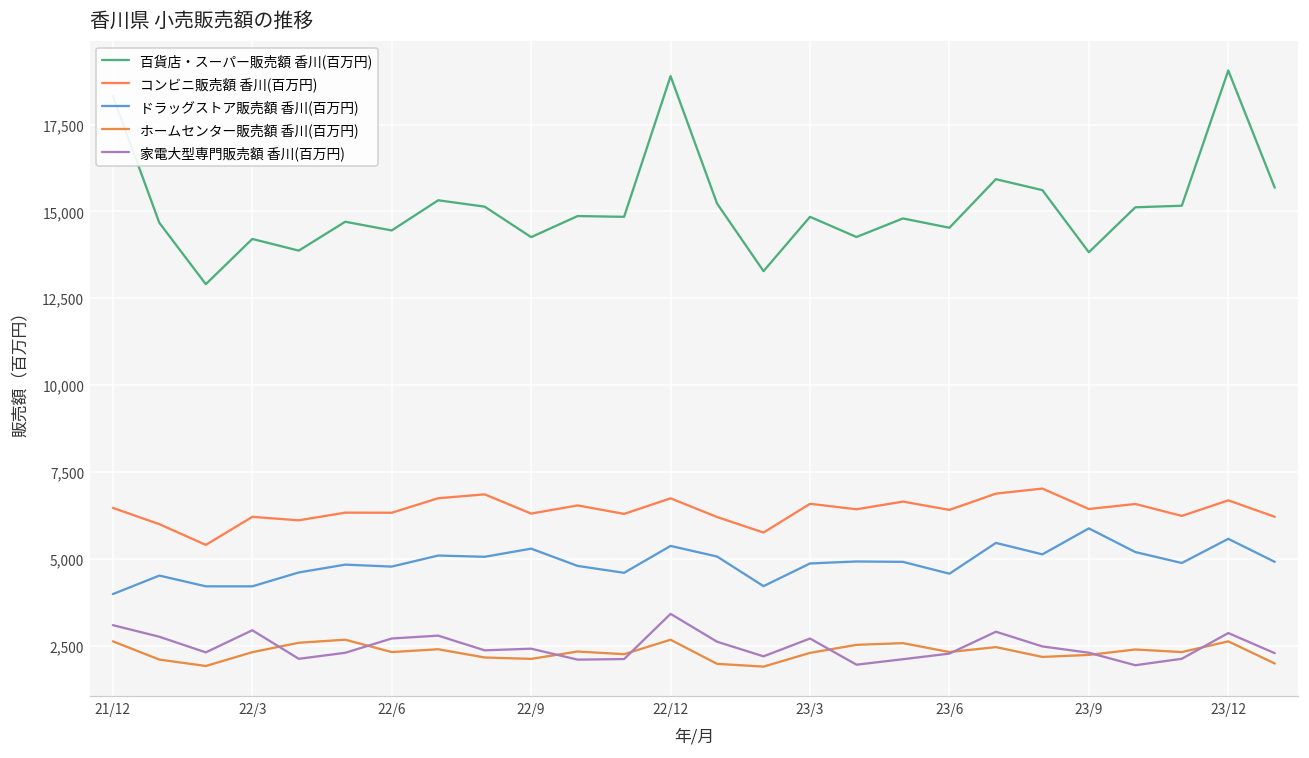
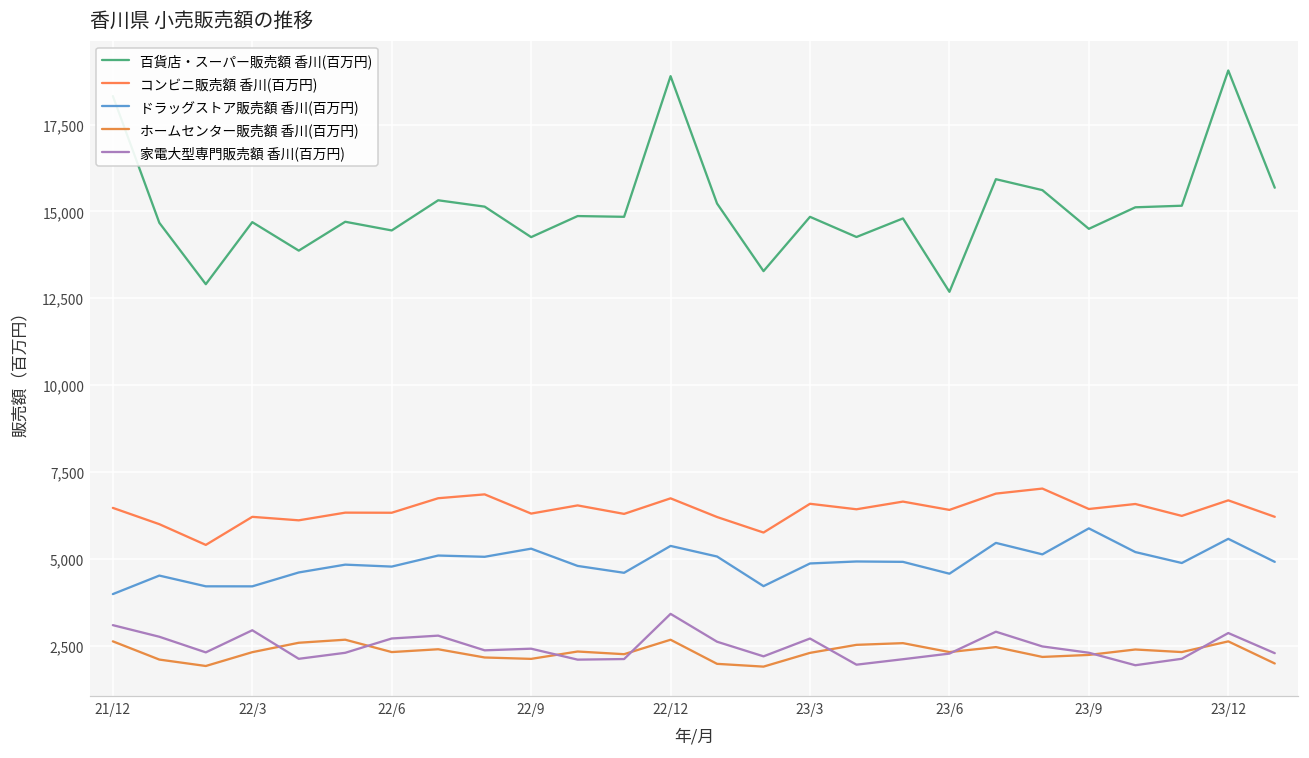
百貨店・スーパー販売額 香川(百万円), 22/3: 14,200 -> 14,700
百貨店・スーパー販売額 香川(百万円), 23/6: 14,500 -> 12,700
百貨店・スーパー販売額 香川(百万円), 23/9: 13,800 -> 14,500
